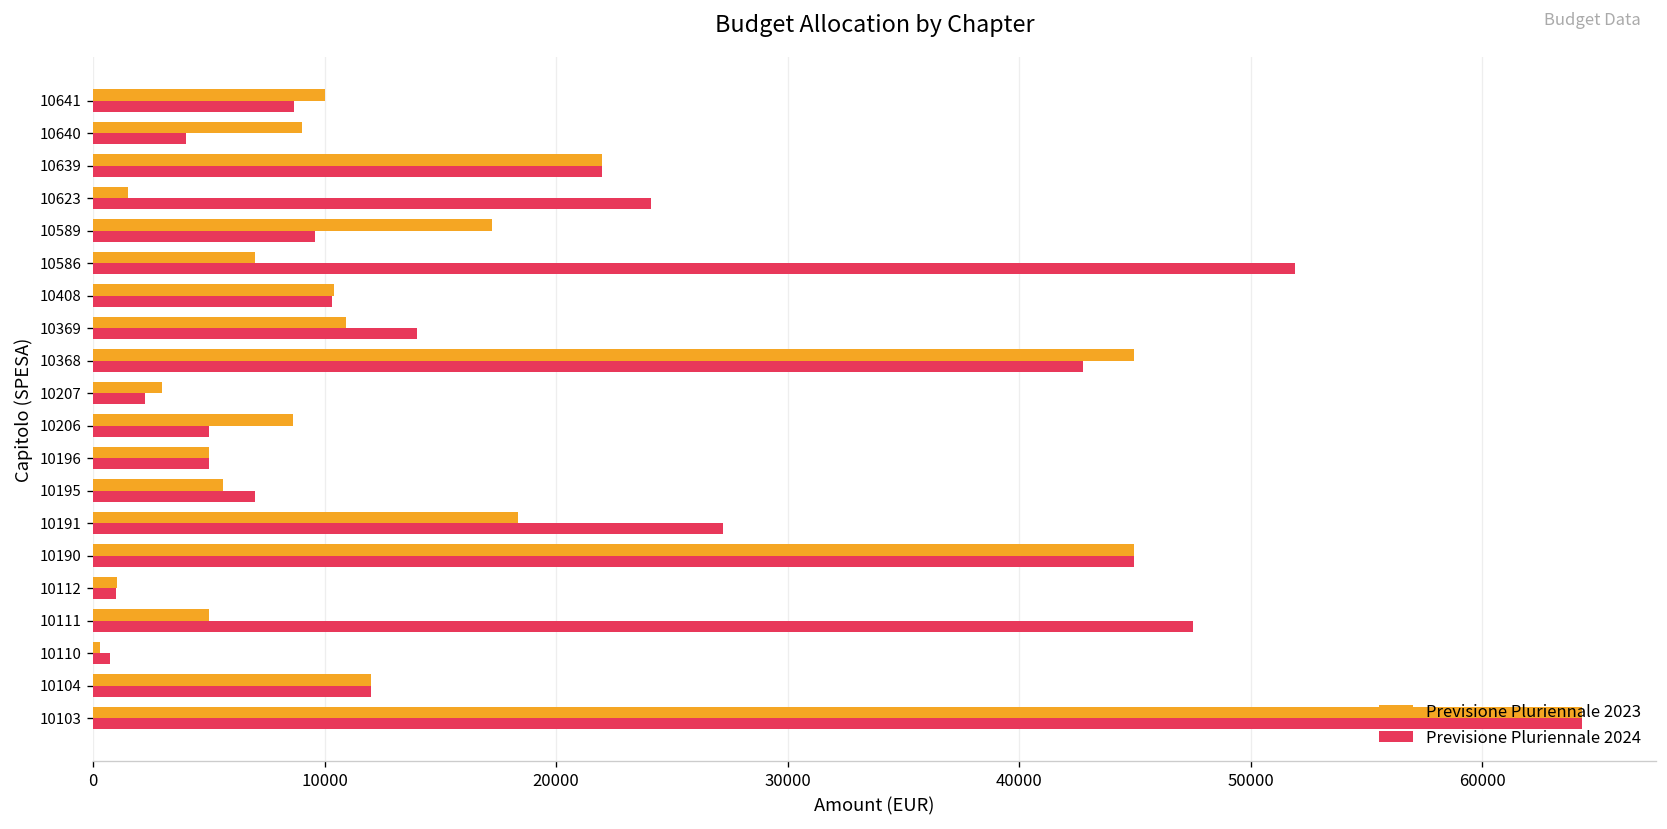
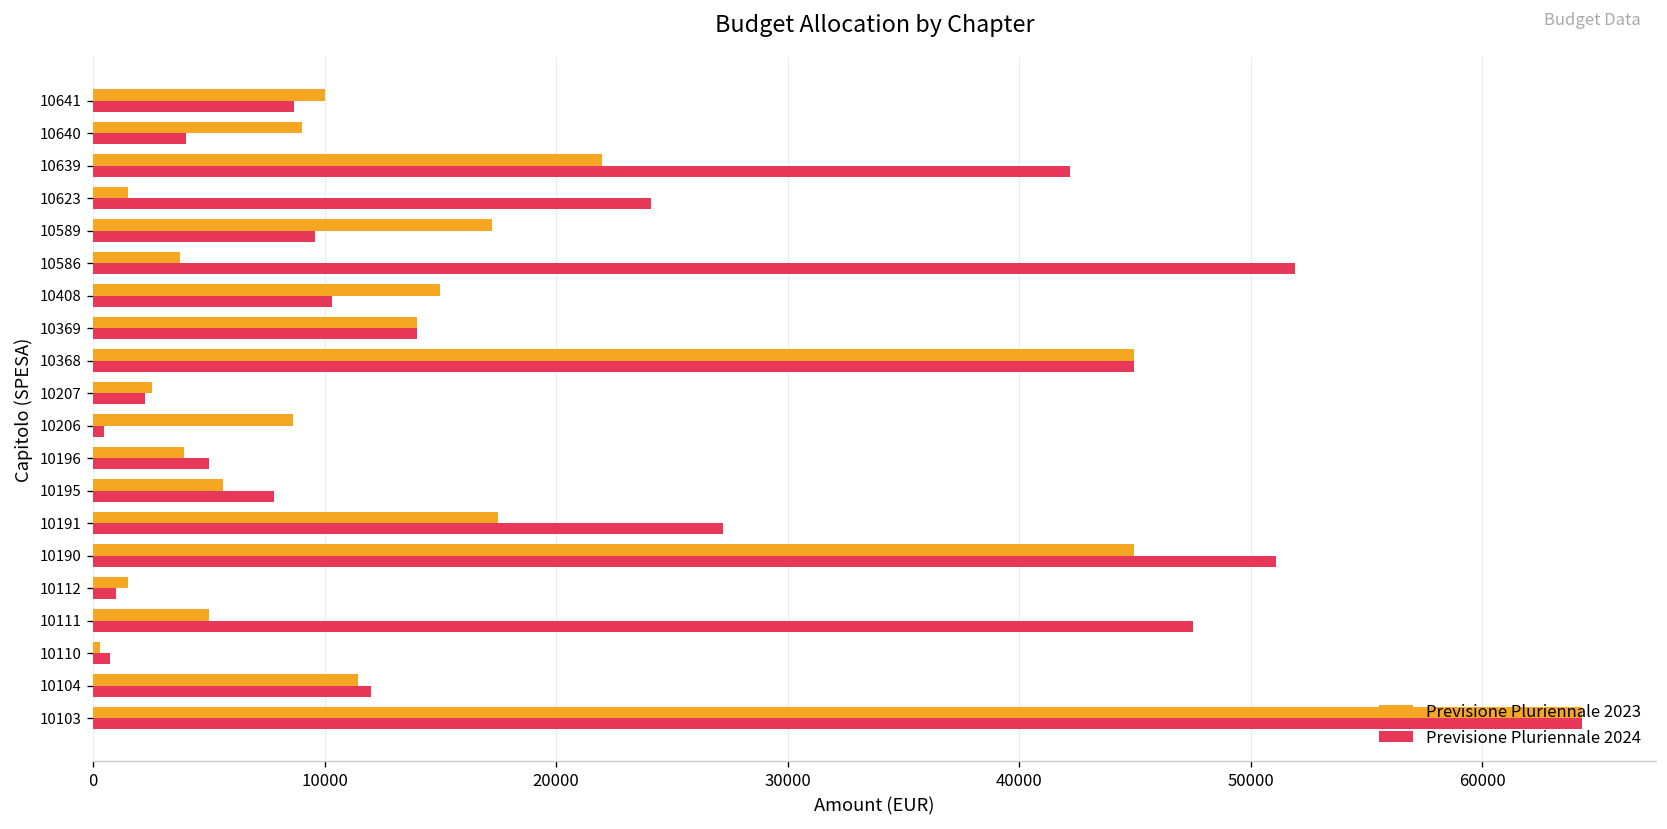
Previsione Pluriennale 2024, 10639: 22000 -> 42200
Previsione Pluriennale 2023, 10586: 7000 -> 3800
Previsione Pluriennale 2023, 10408: 10400 -> 15000
Previsione Pluriennale 2023, 10369: 10900 -> 14000
Previsione Pluriennale 2024, 10368: 42800 -> 45000
Previsione Pluriennale 2023, 10207: 3000 -> 2500
Previsione Pluriennale 2024, 10206: 5000 -> 500
Previsione Pluriennale 2023, 10196: 5000 -> 3900
Previsione Pluriennale 2024, 10195: 7000 -> 7800
Previsione Pluriennale 2023, 10191: 18400 -> 17500
Previsione Pluriennale 2024, 10190: 45000 -> 51100
Previsione Pluriennale 2023, 10112: 1000 -> 1500
Previsione Pluriennale 2023, 10104: 12000 -> 11500
